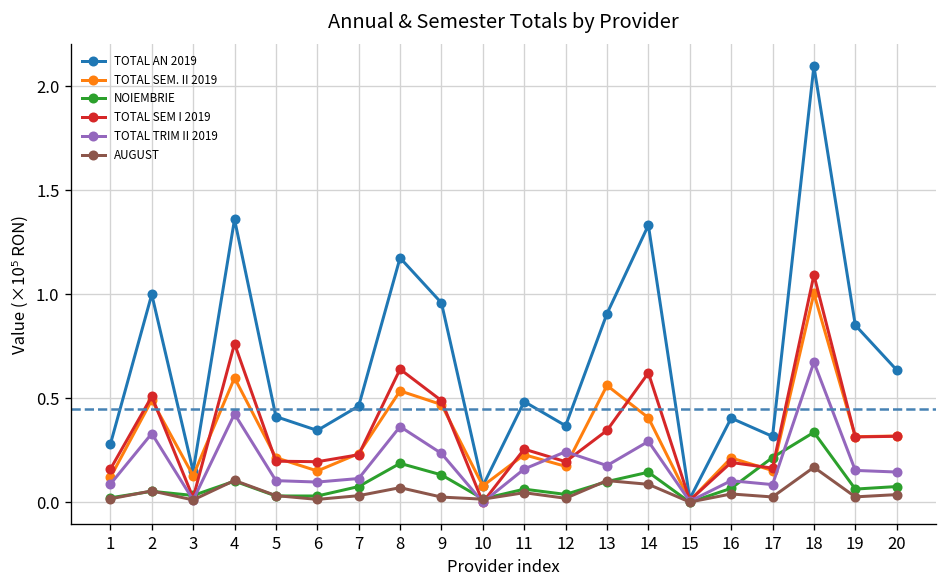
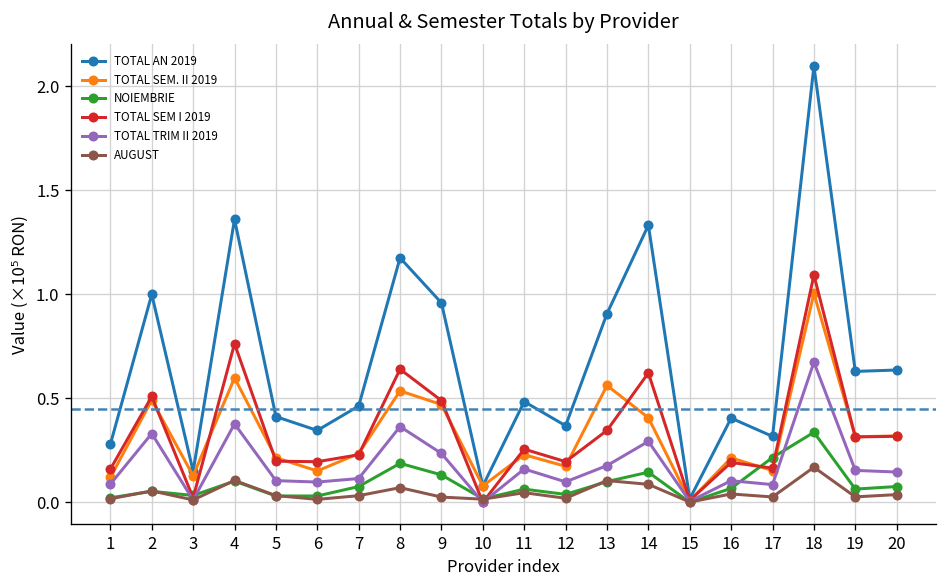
TOTAL TRIM II 2019, 4: 0.42 -> 0.38
TOTAL TRIM II 2019, 12: 0.24 -> 0.10
TOTAL AN 2019, 19: 0.85 -> 0.63
